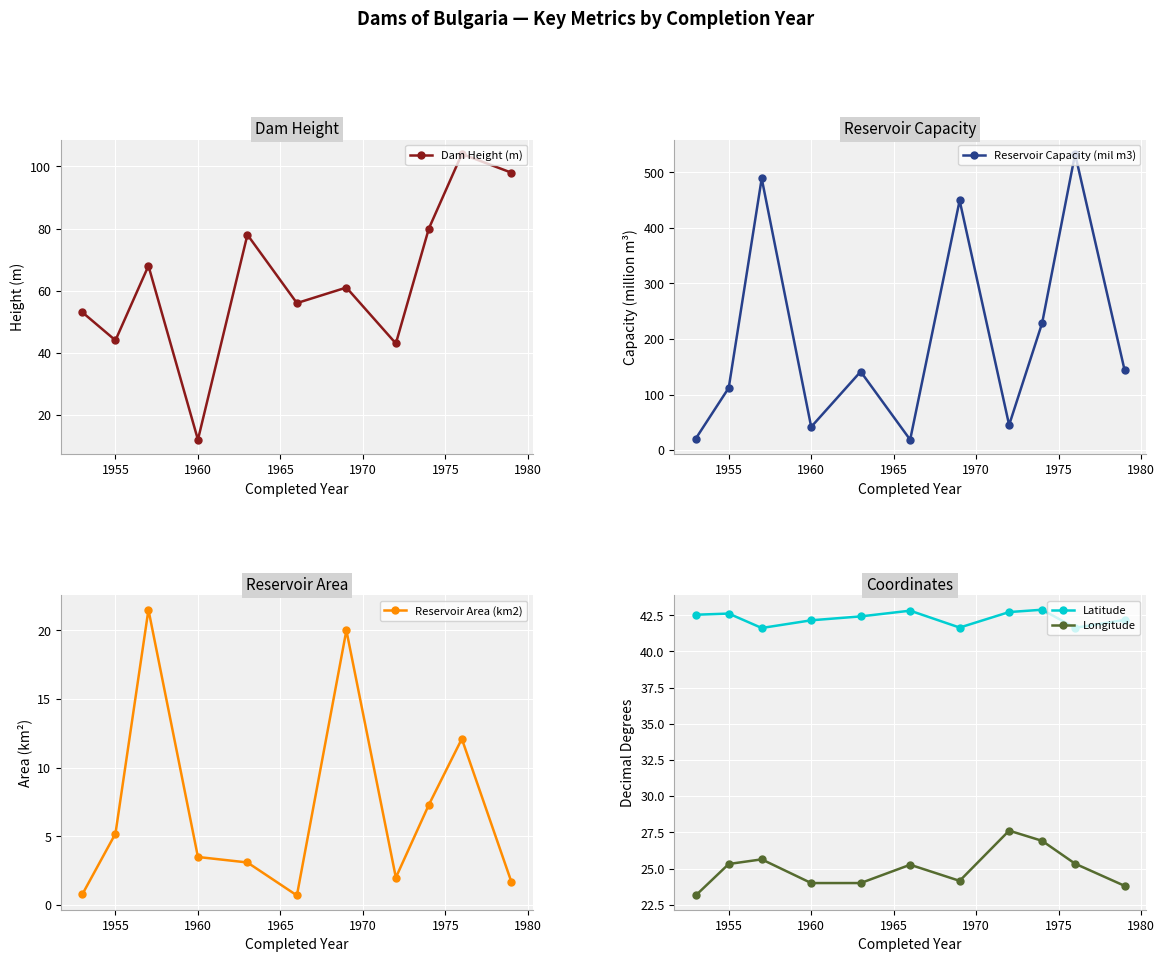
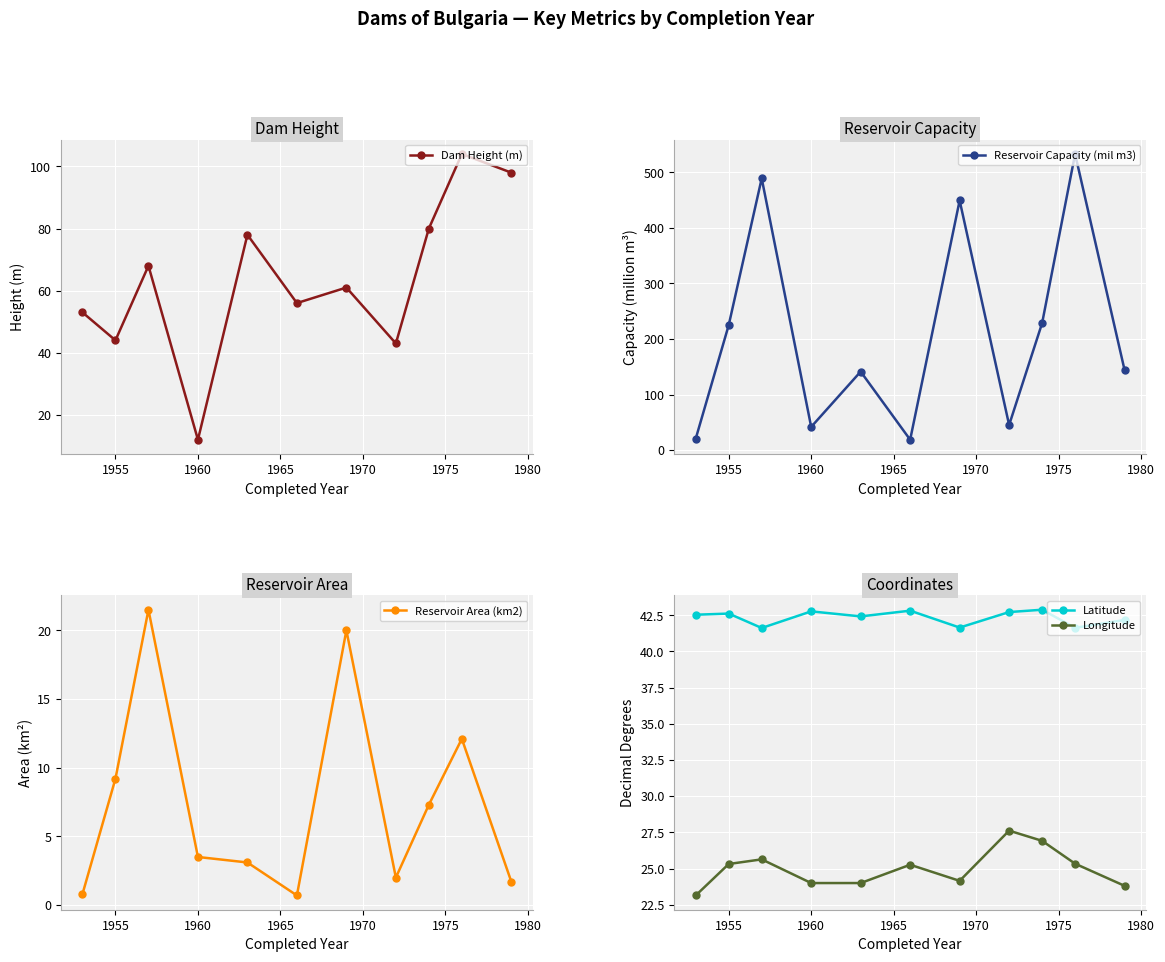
Reservoir Capacity, 1955: 110 -> 230
Reservoir Area, 1955: 5.2 -> 9.2
Coordinates, Latitude, 1960: 42.2 -> 42.8
